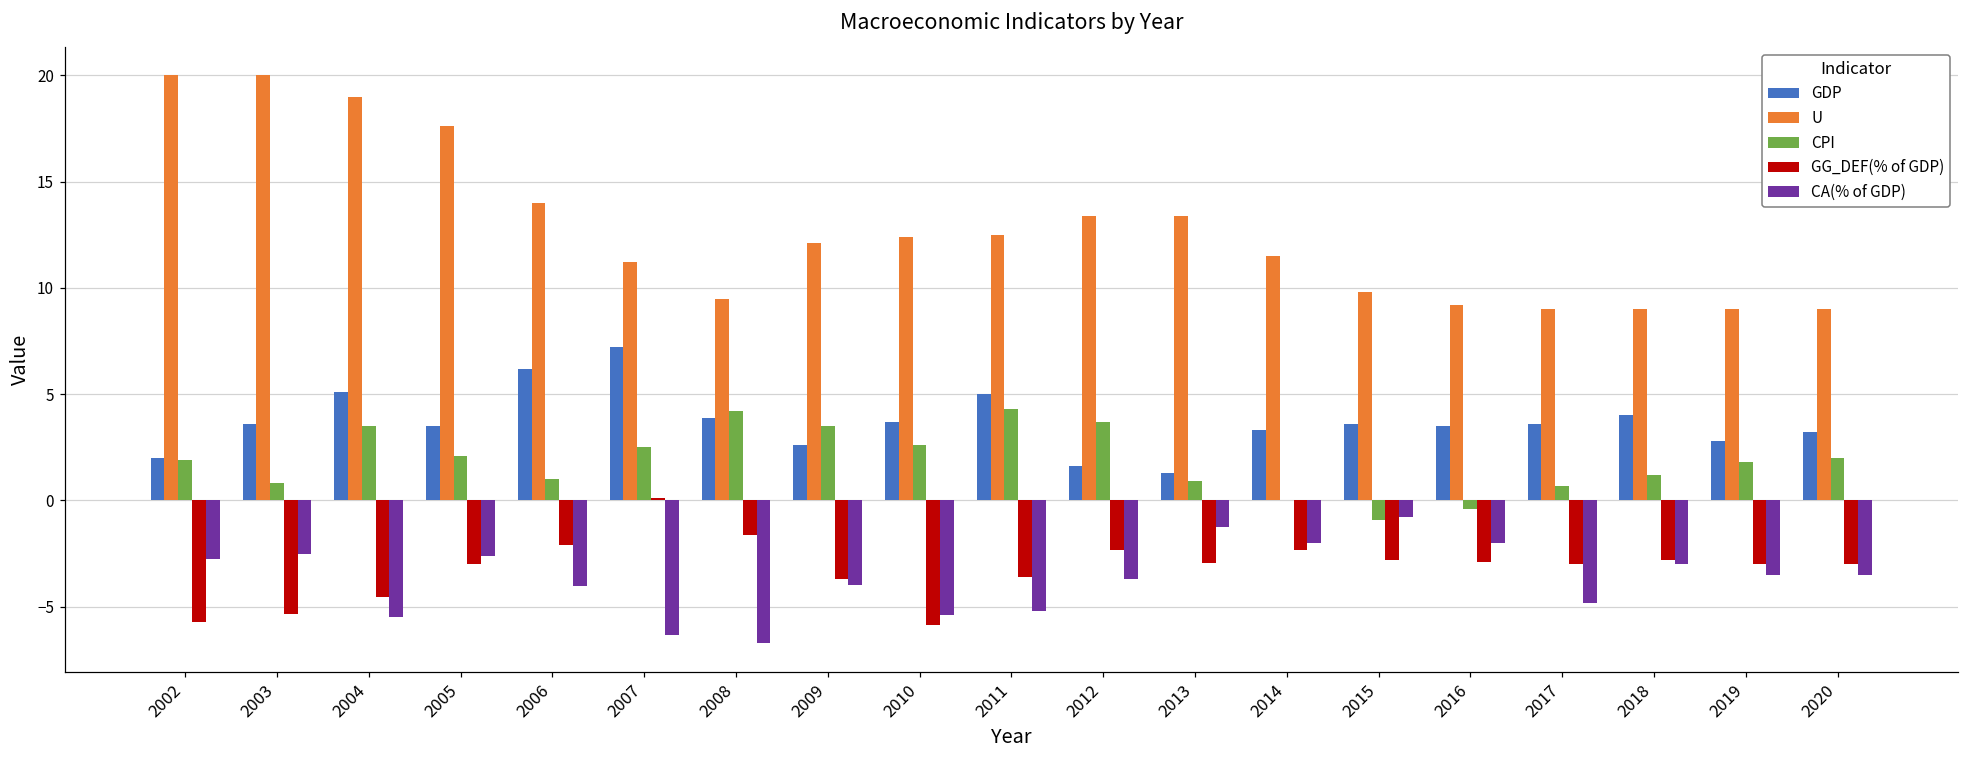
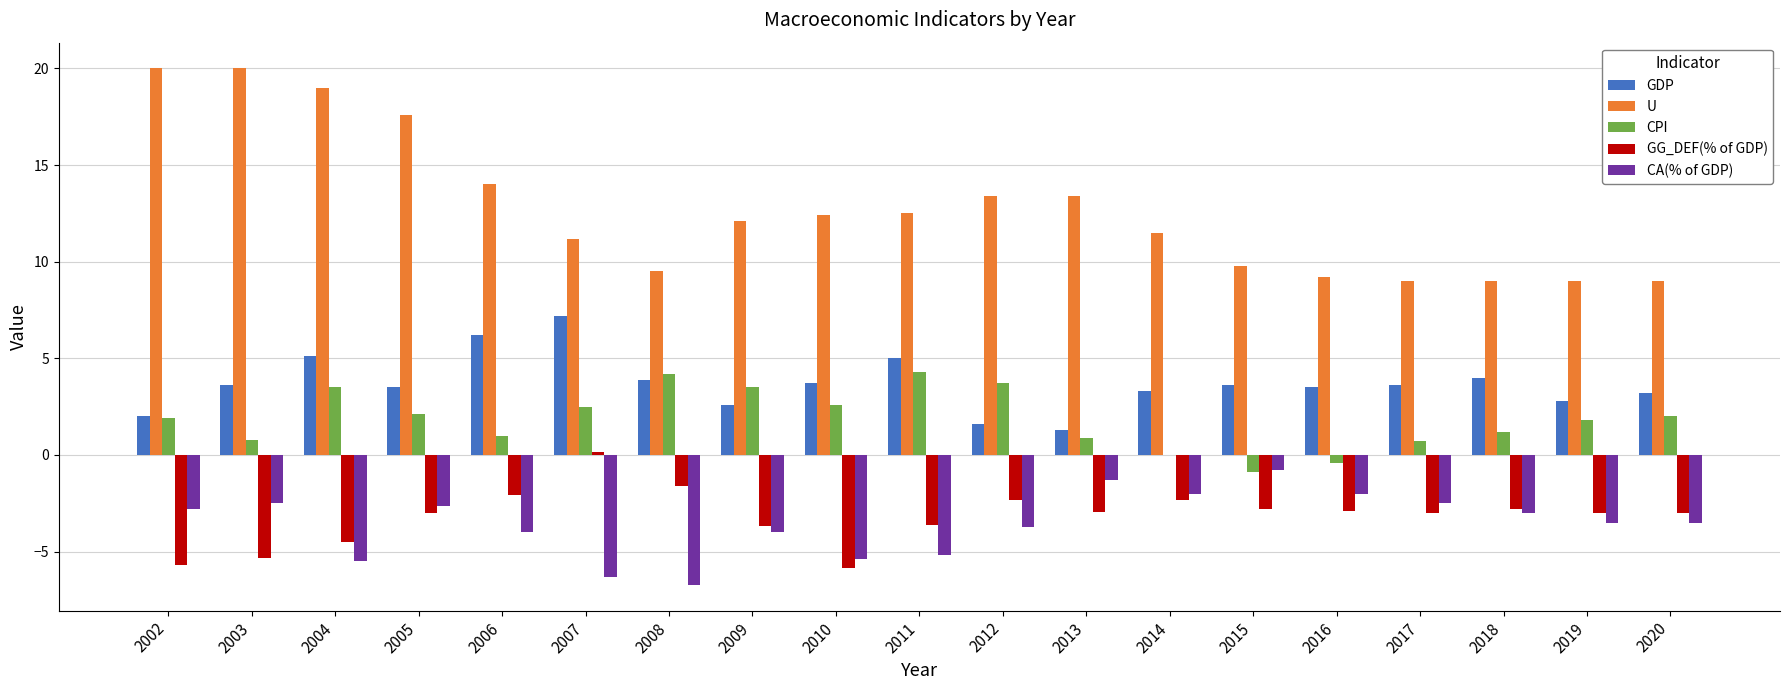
CA(% of GDP), 2017: -4.8 -> -2.5
